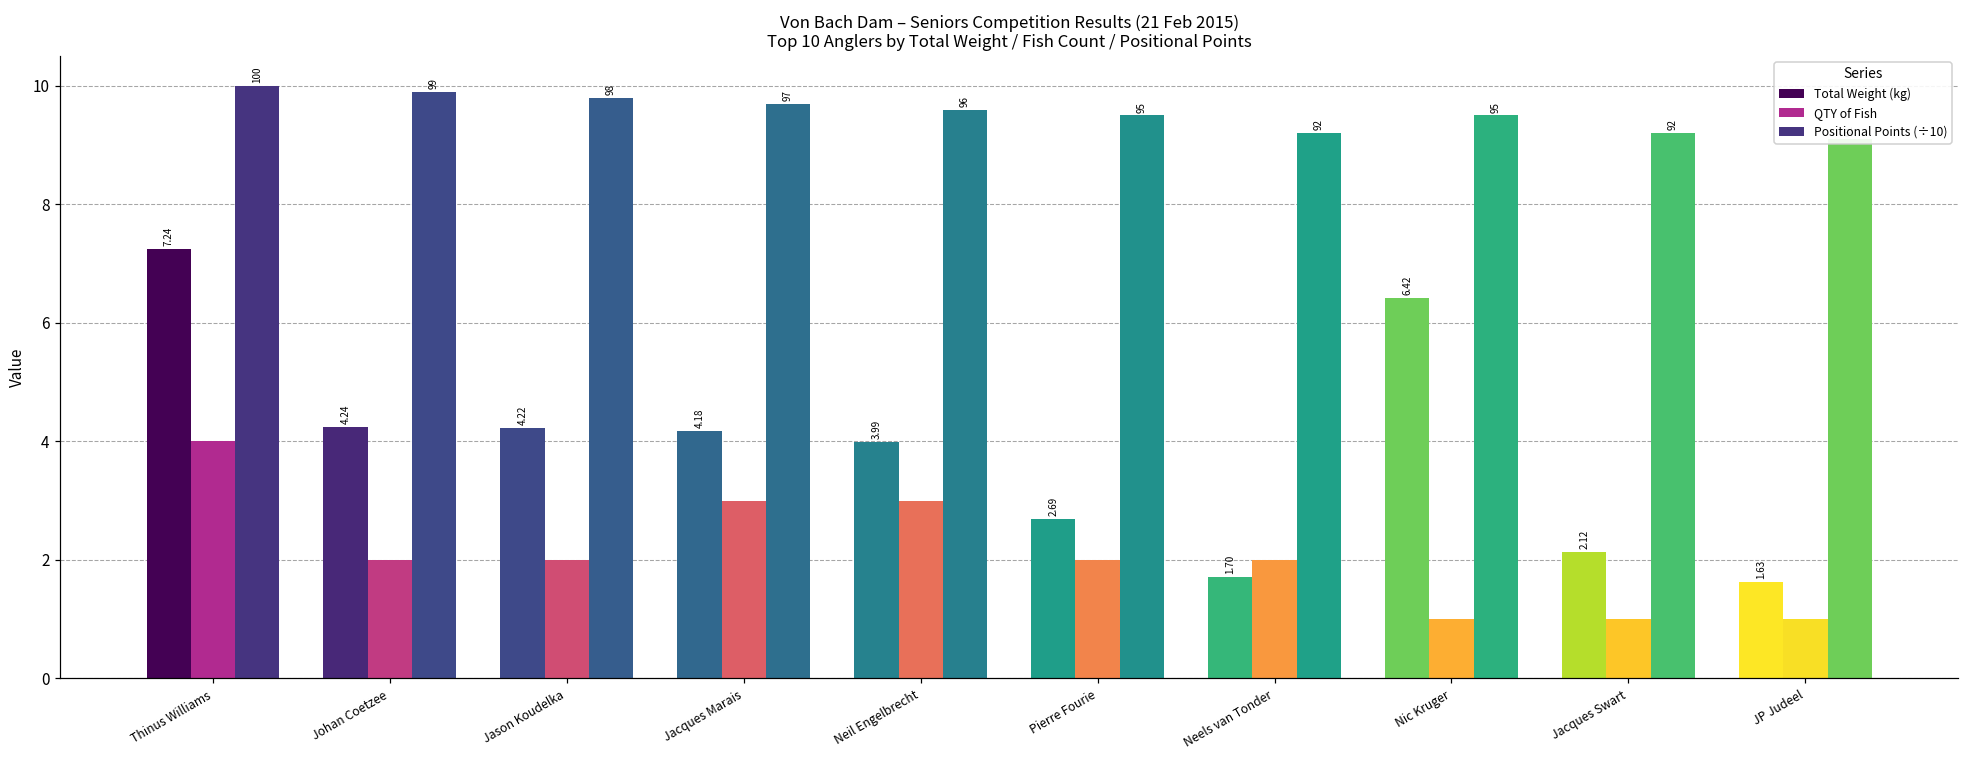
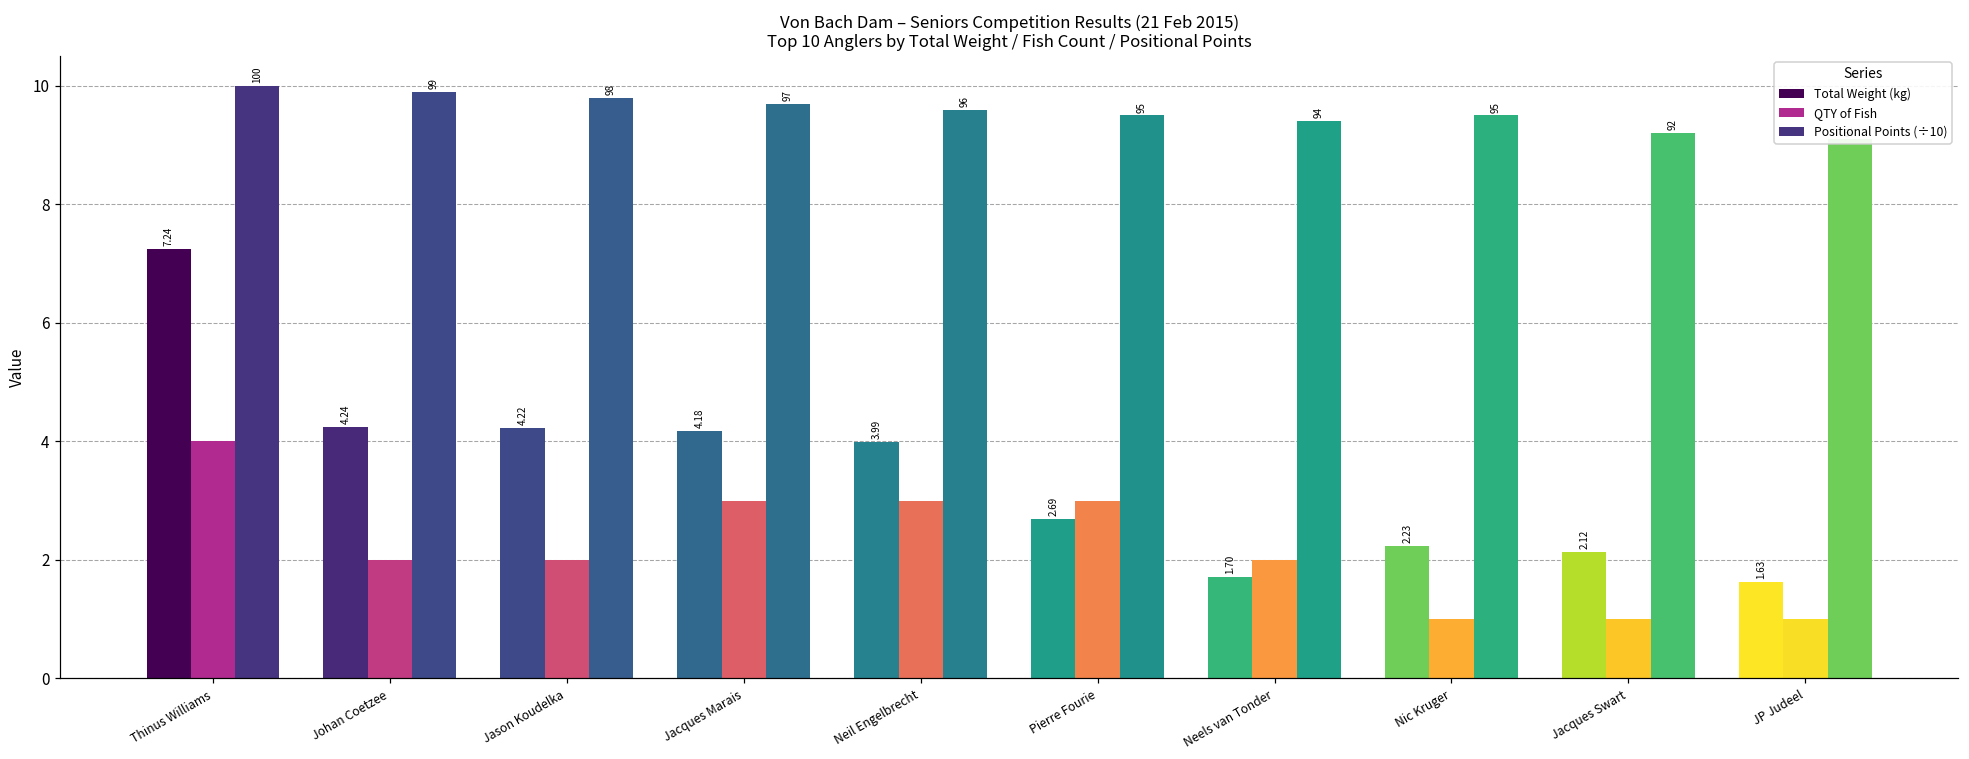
QTY of Fish, Pierre Fourie: 2 -> 3
Positional Points (÷10), Neels van Tonder: 92 -> 94
Total Weight (kg), Nic Kruger: 6.42 -> 2.23
